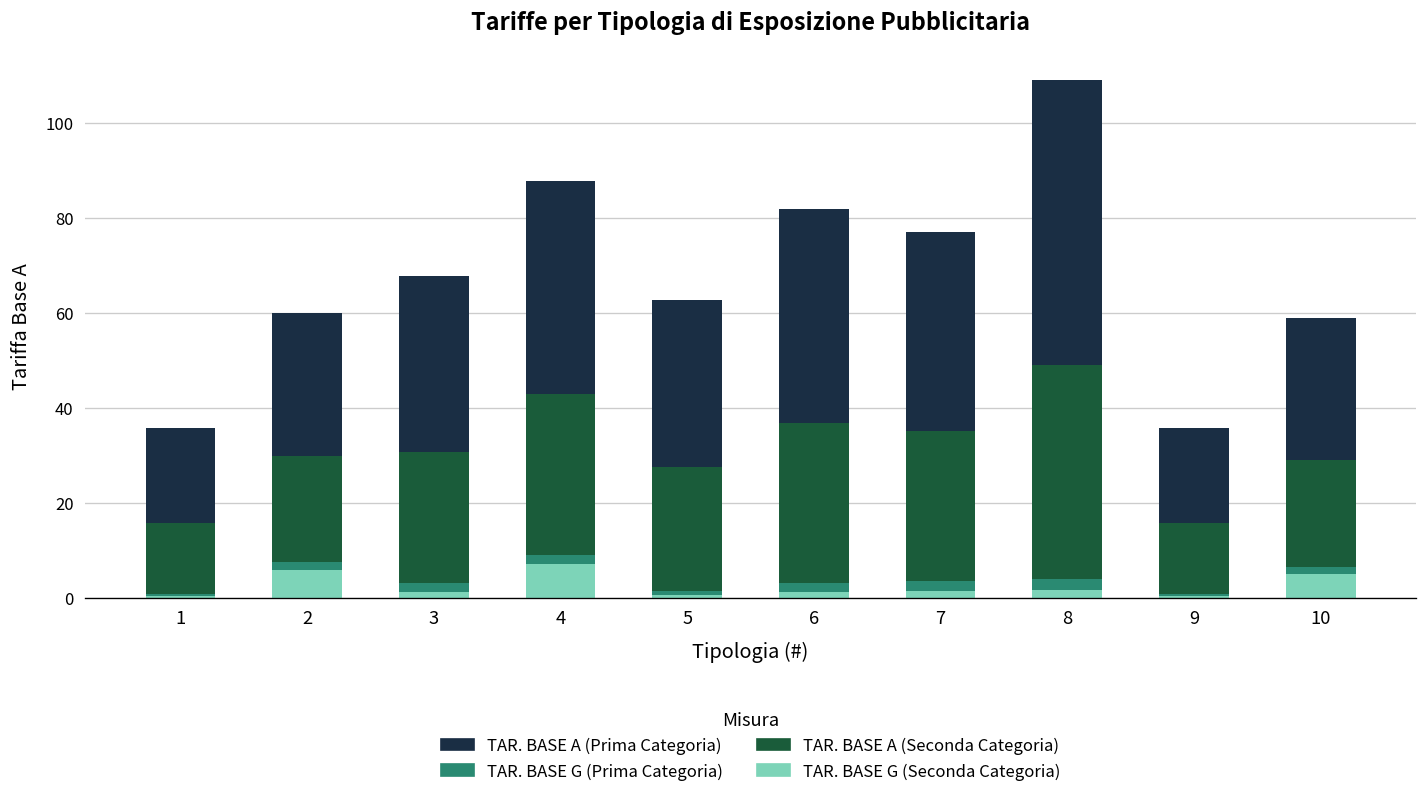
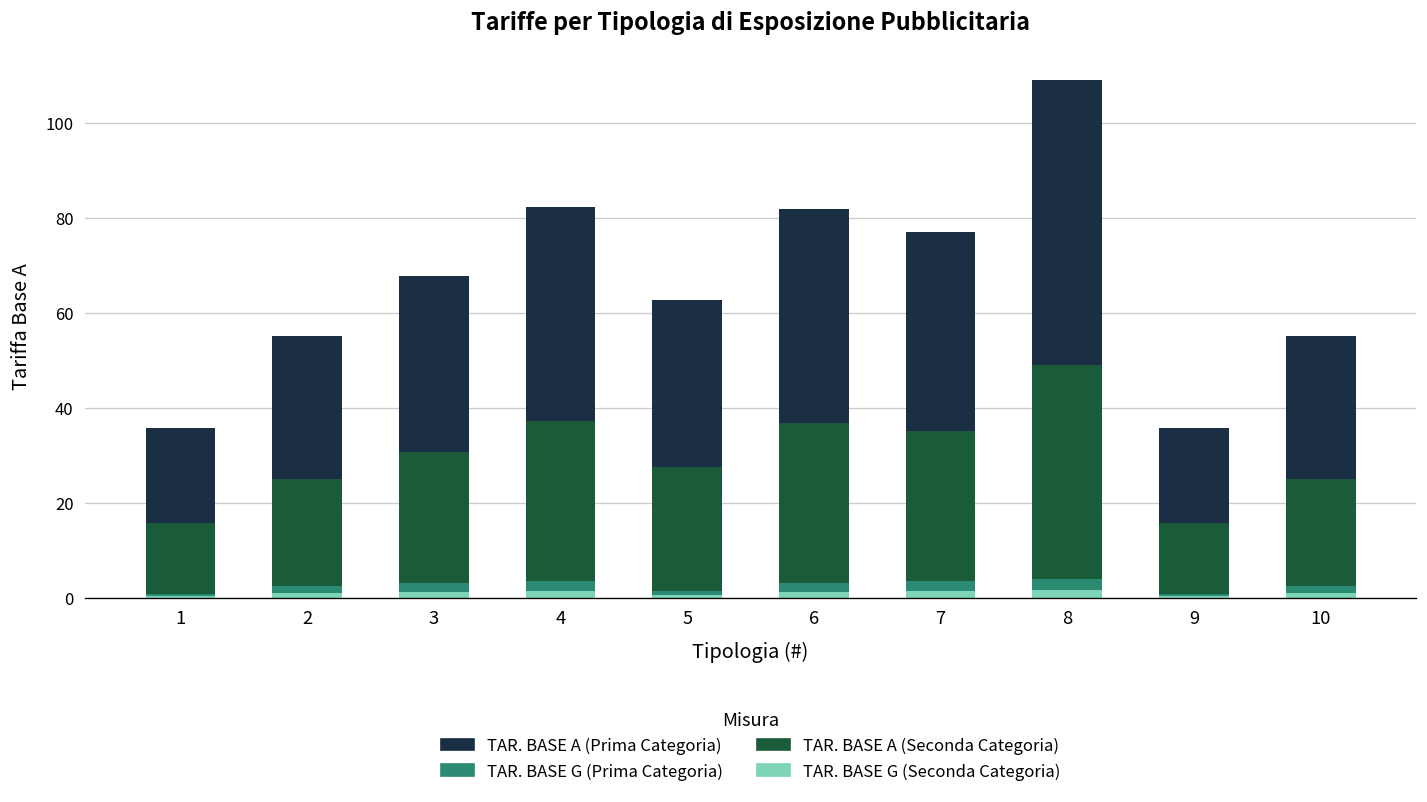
TAR. BASE G (Seconda Categoria), 2: 6 -> 1
TAR. BASE G (Seconda Categoria), 4: 7 -> 2
TAR. BASE G (Seconda Categoria), 10: 5 -> 1
